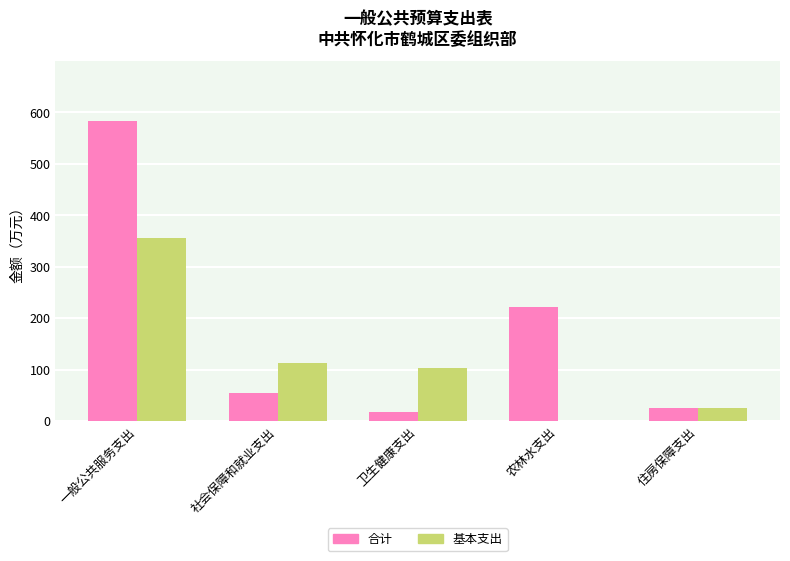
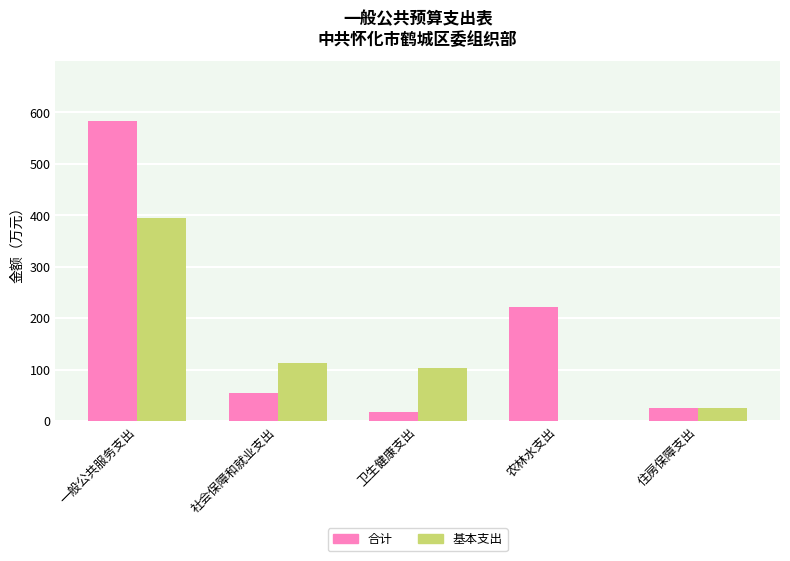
基本支出, 一般公共服务支出: 360 -> 390
